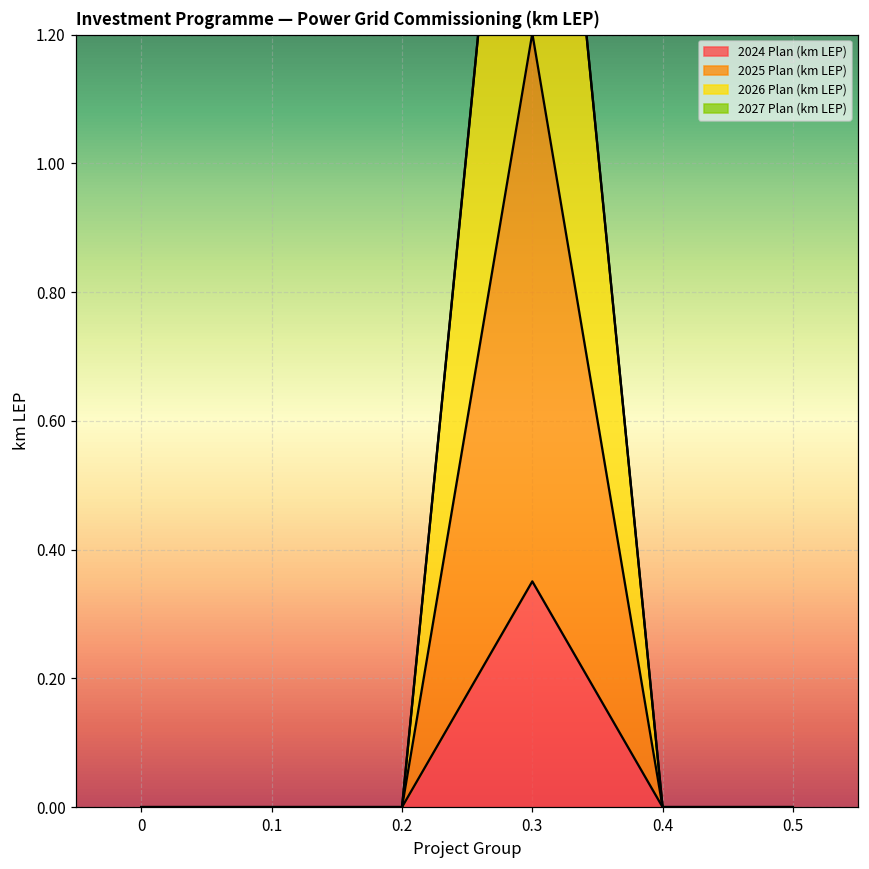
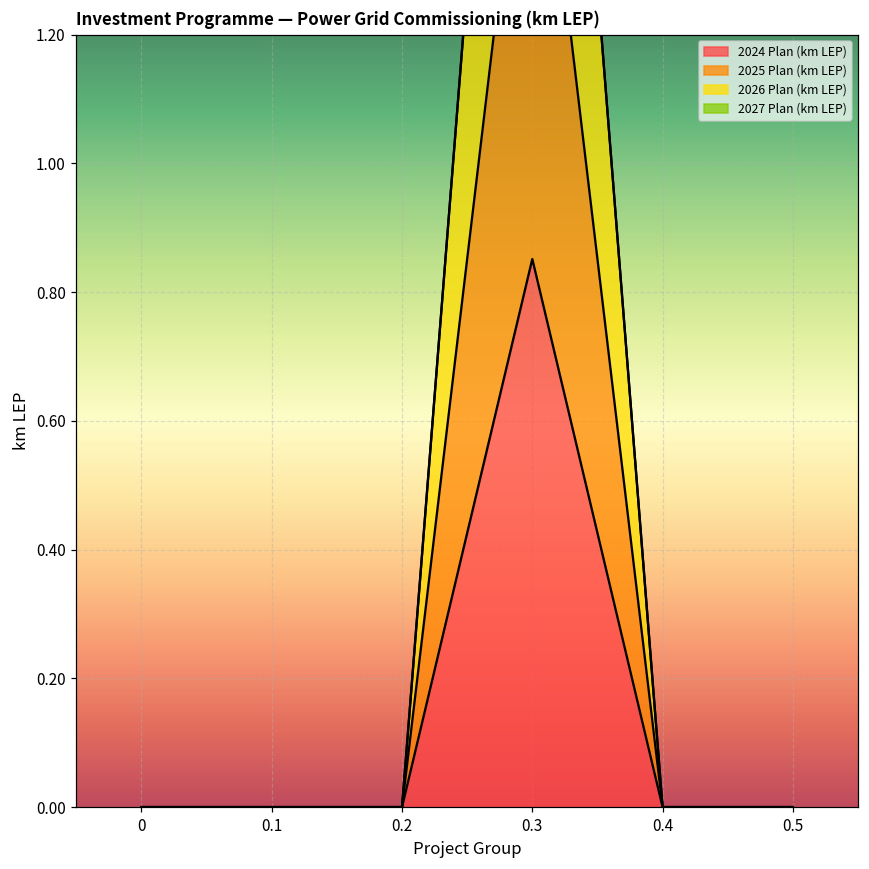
2024 Plan (km LEP), 0.3: 0.35 -> 0.85
